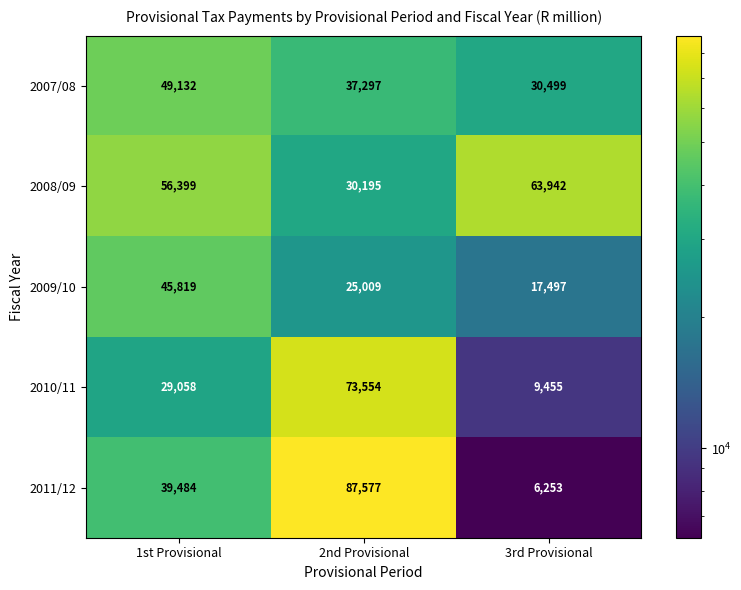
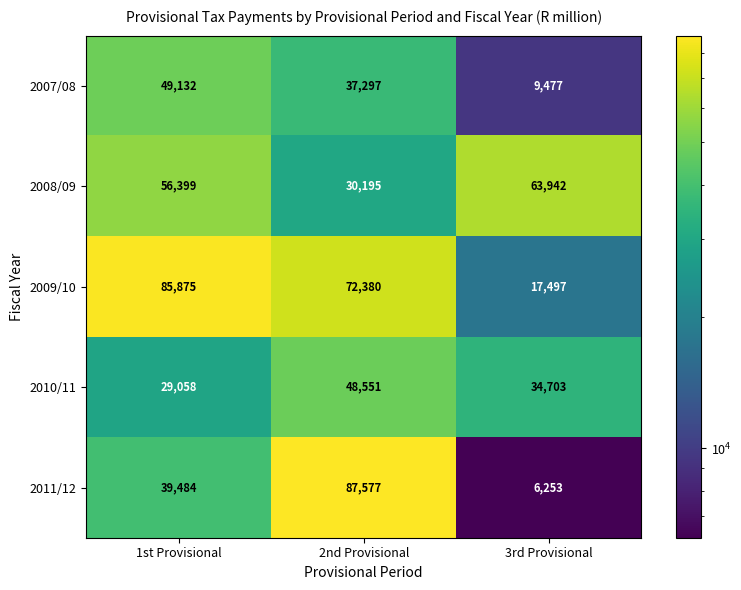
2007/08, 3rd Provisional: 30,499 -> 9,477
2009/10, 1st Provisional: 45,819 -> 85,875
2009/10, 2nd Provisional: 25,009 -> 72,380
2010/11, 2nd Provisional: 73,554 -> 48,551
2010/11, 3rd Provisional: 9,455 -> 34,703
